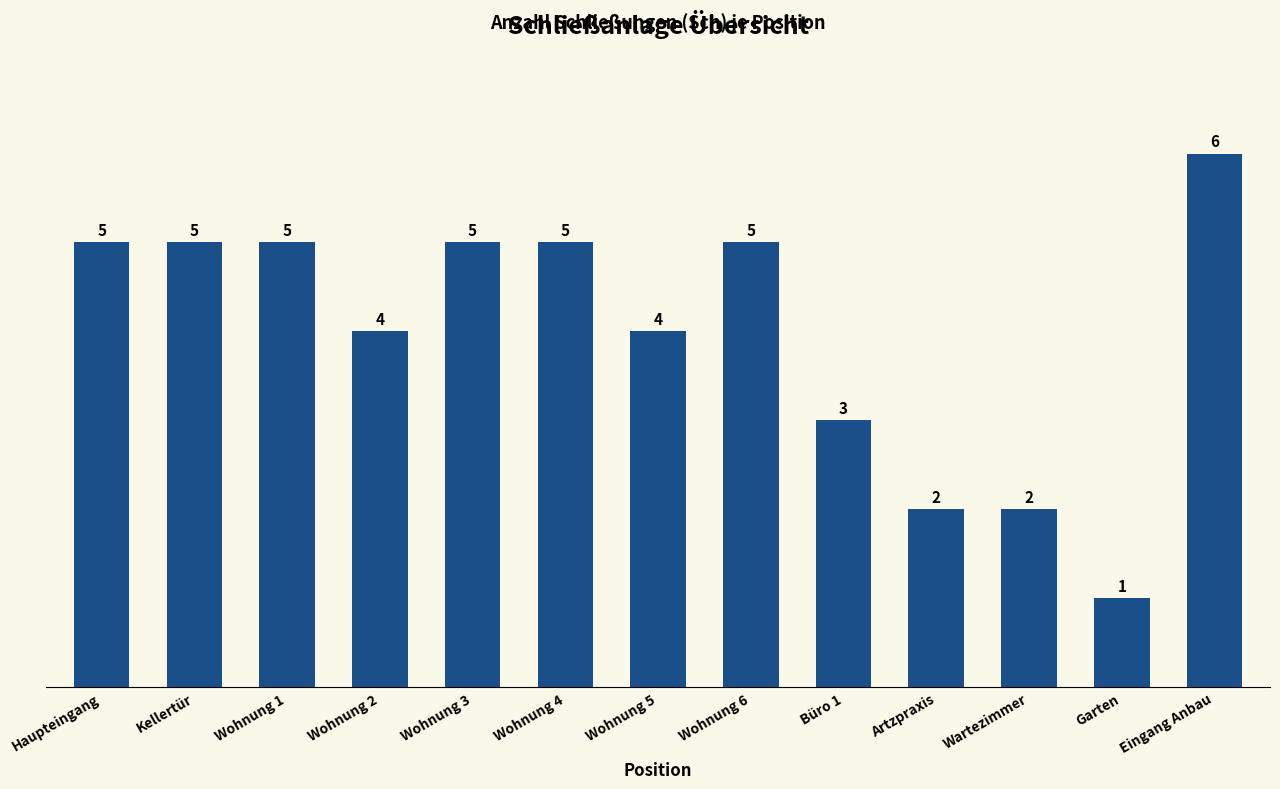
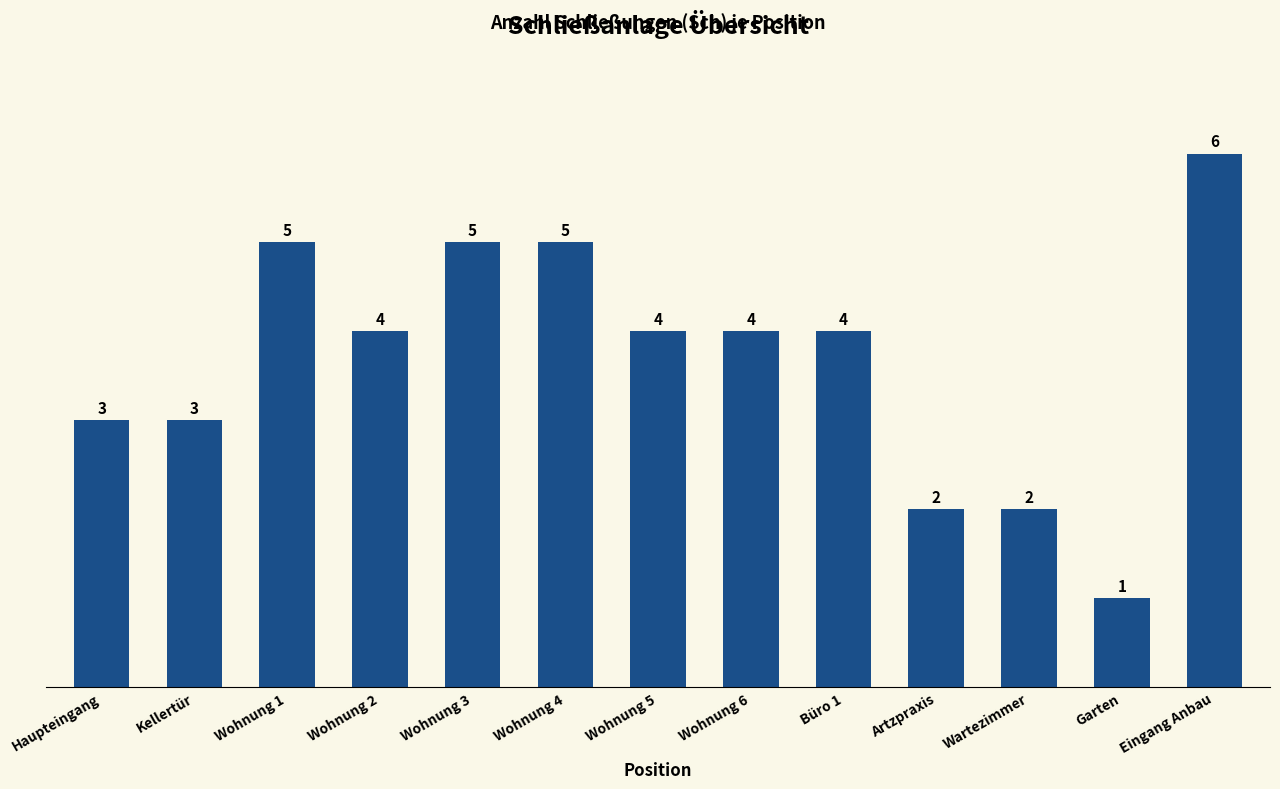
Haupteingang: 5 -> 3
Kellertür: 5 -> 3
Wohnung 6: 5 -> 4
Büro 1: 3 -> 4
